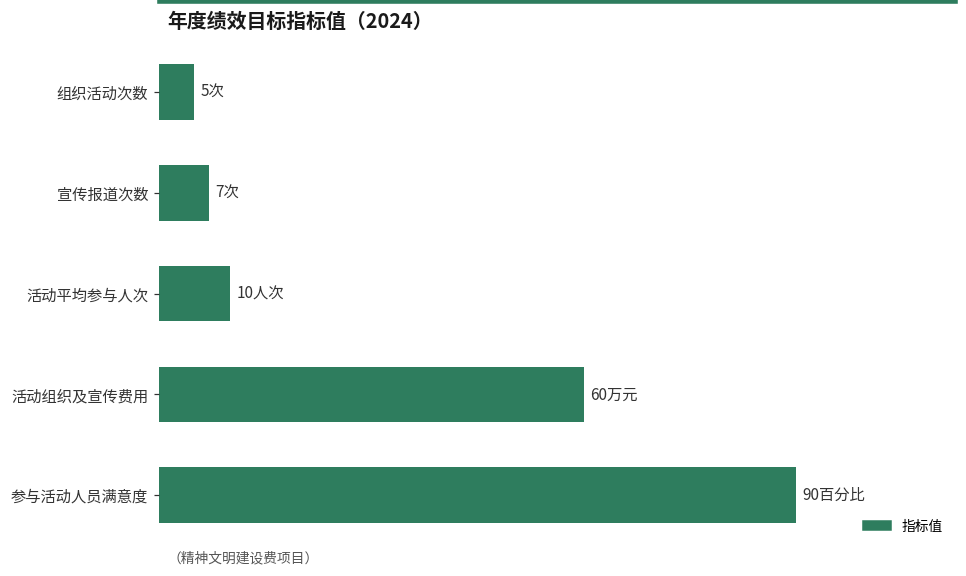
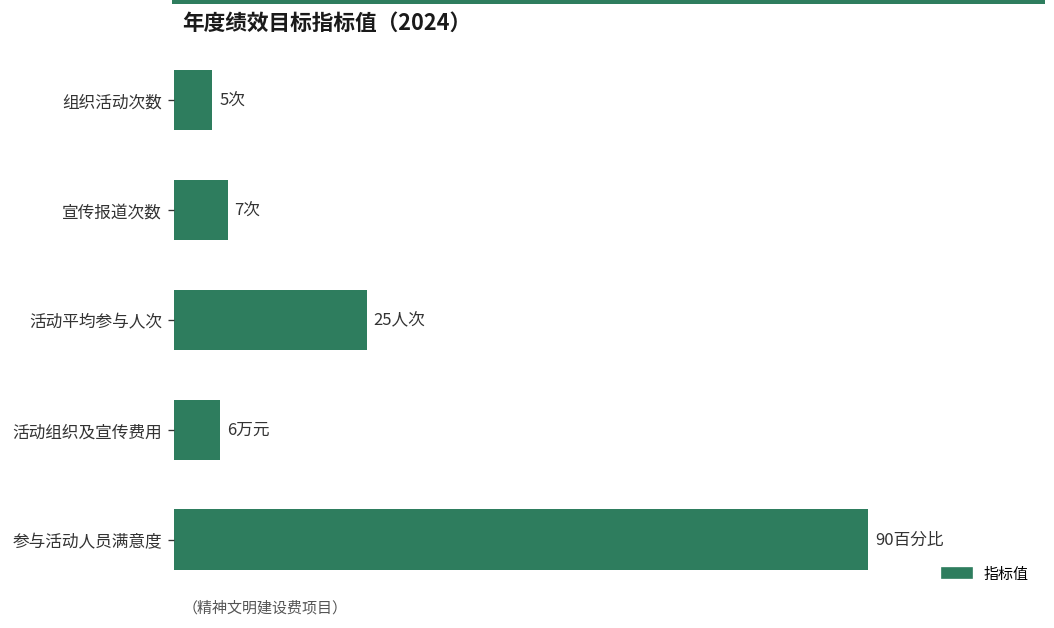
活动平均参与人次: 10 -> 25
活动组织及宣传费用: 60 -> 6
